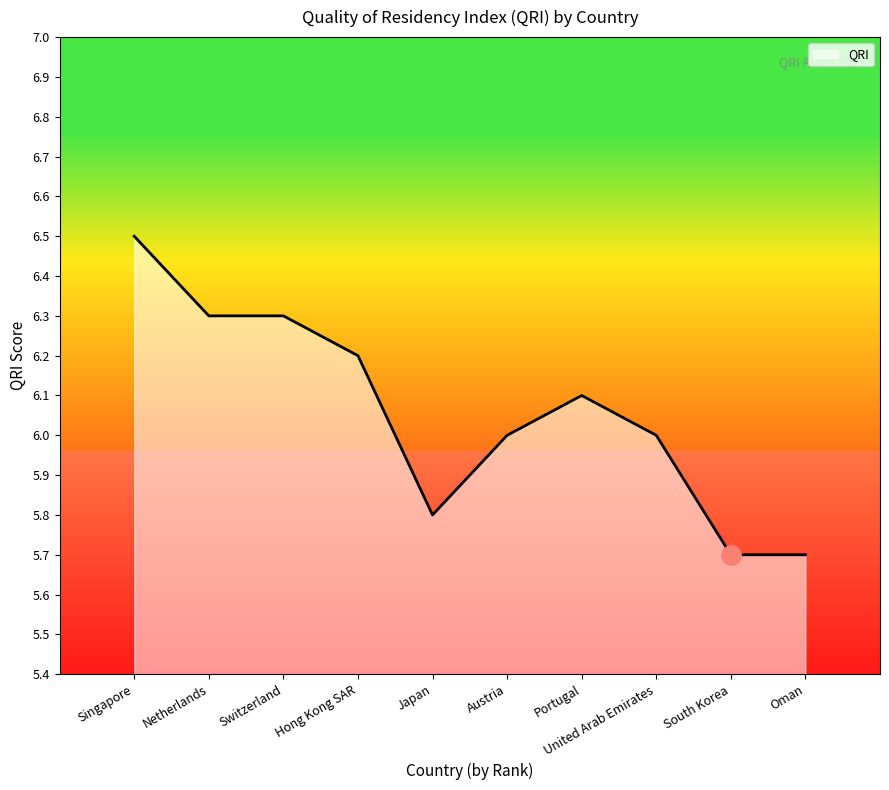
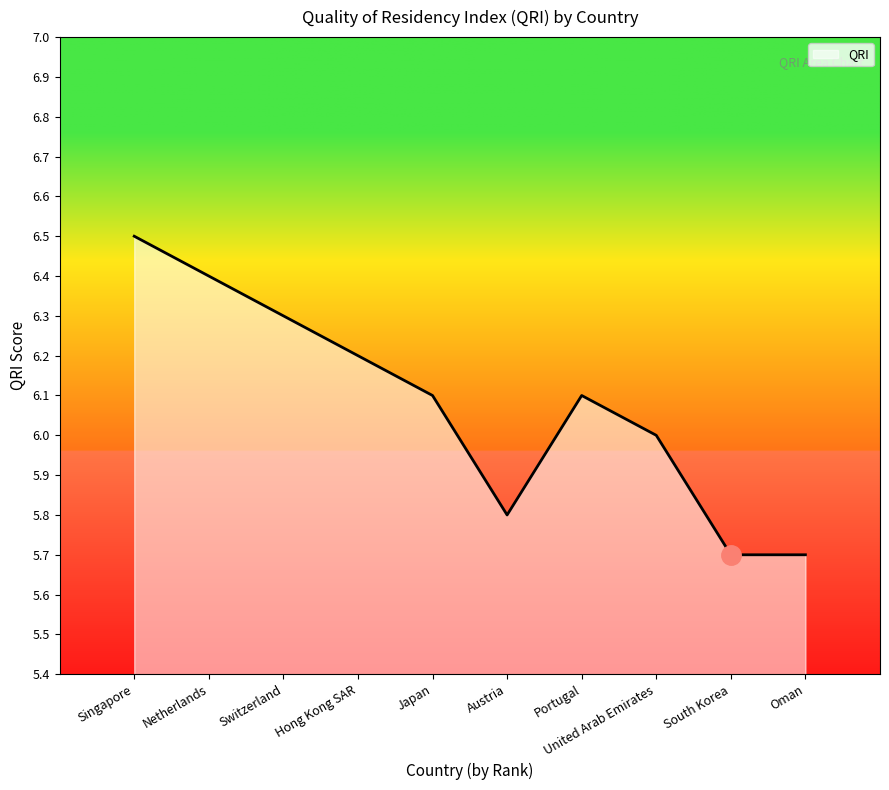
QRI, Netherlands: 6.3 -> 6.4
QRI, Japan: 5.8 -> 6.1
QRI, Austria: 6.0 -> 5.8
